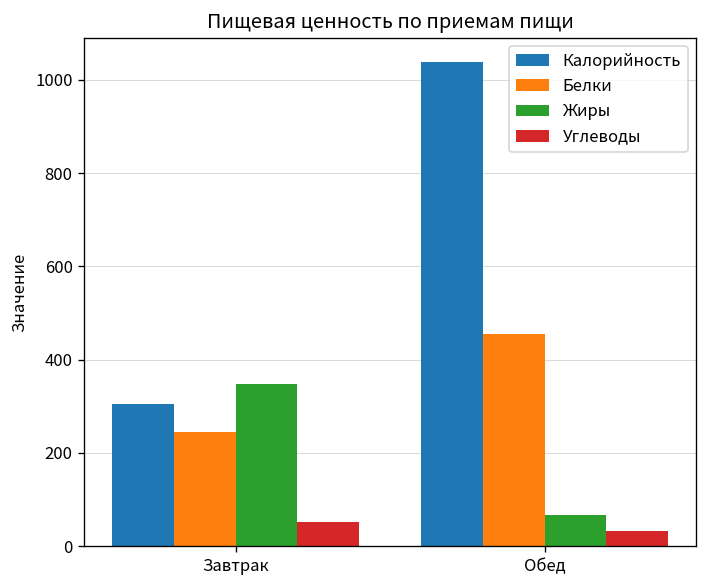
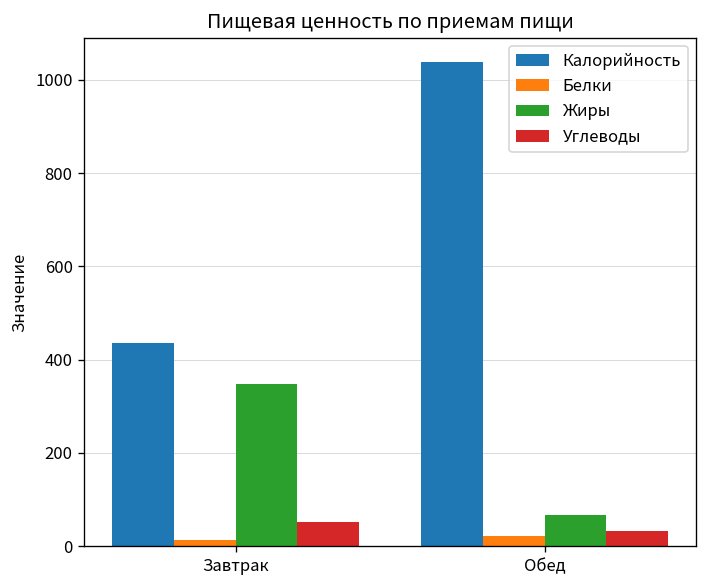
Калорийность, Завтрак: 310 -> 440
Белки, Завтрак: 250 -> 10
Белки, Обед: 460 -> 20
